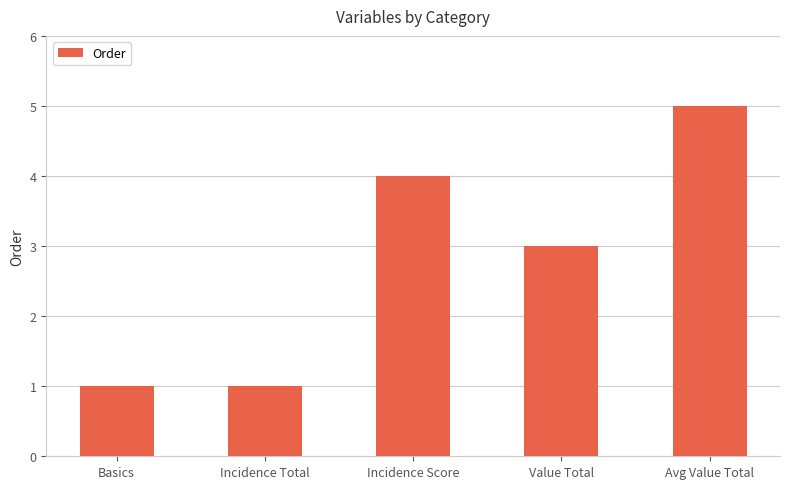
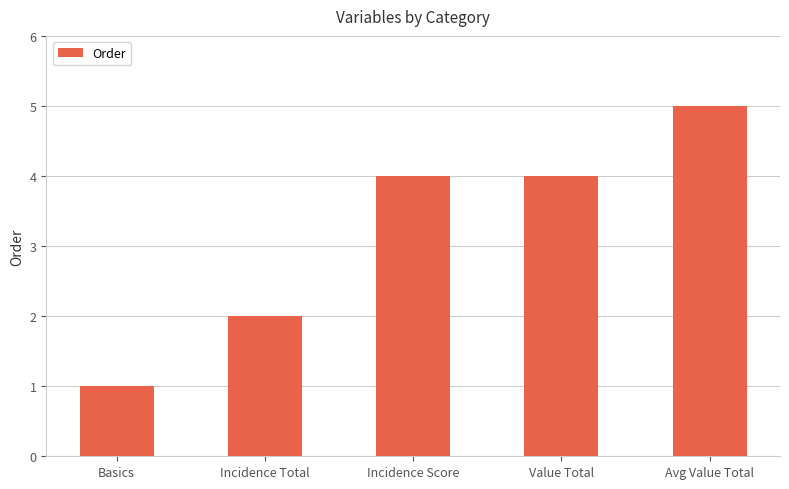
Incidence Total: 1 -> 2
Value Total: 3 -> 4
